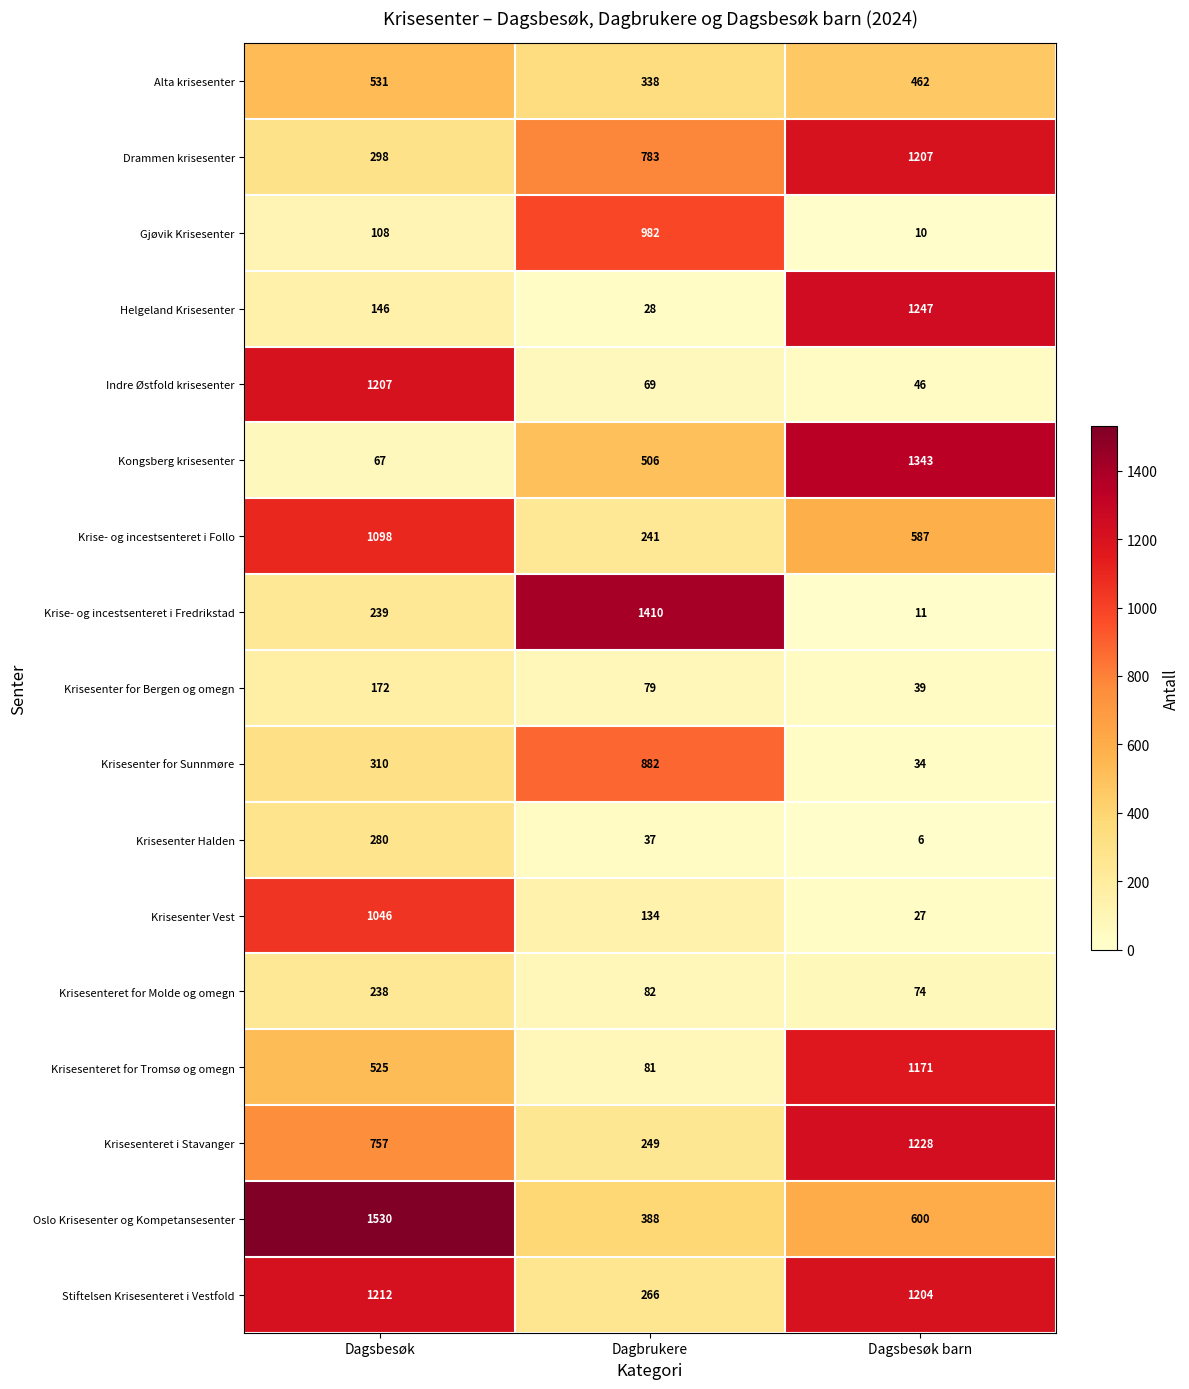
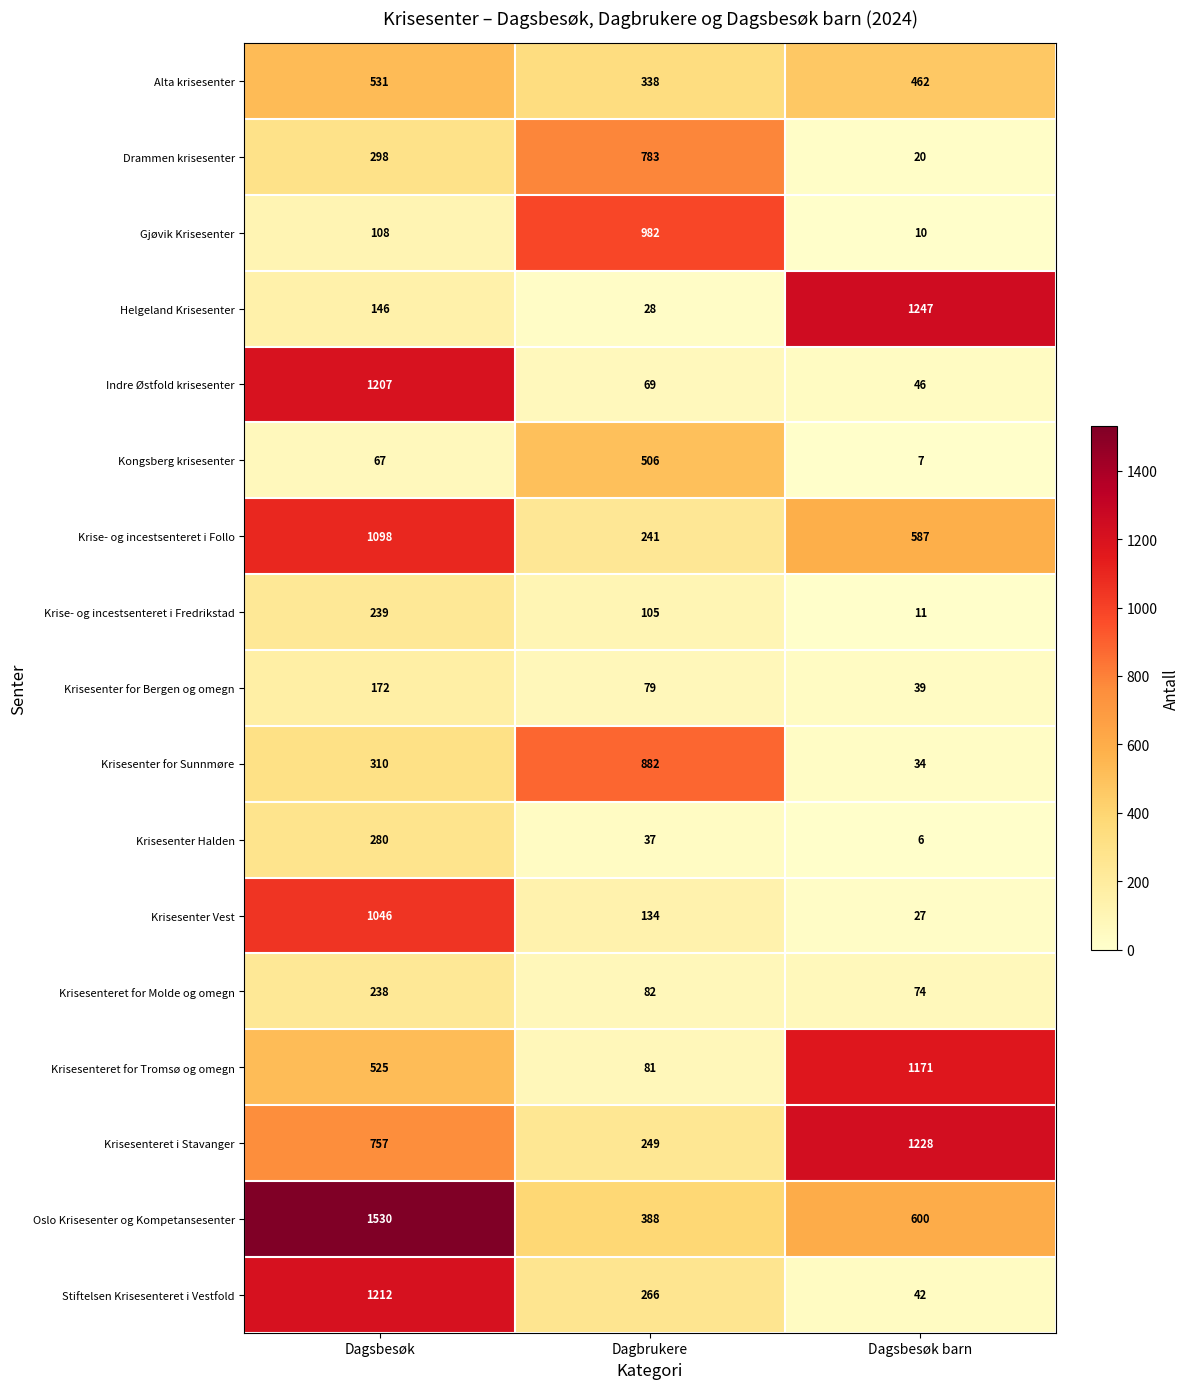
Drammen krisesenter, Dagsbesøk barn: 1207 -> 20
Kongsberg krisesenter, Dagsbesøk barn: 1343 -> 7
Krise- og incestsenteret i Fredrikstad, Dagbrukere: 1410 -> 105
Stiftelsen Krisesenteret i Vestfold, Dagsbesøk barn: 1204 -> 42
